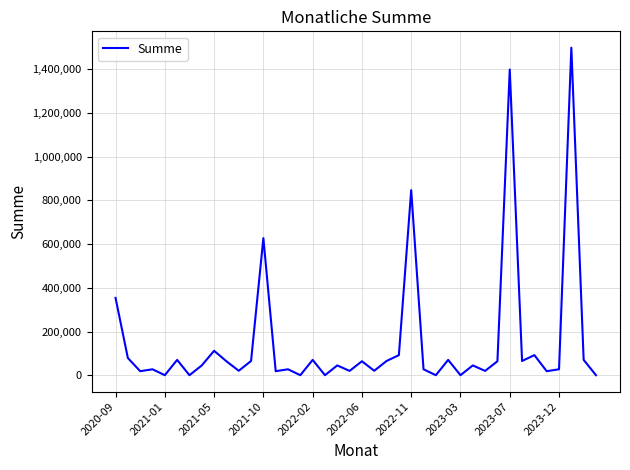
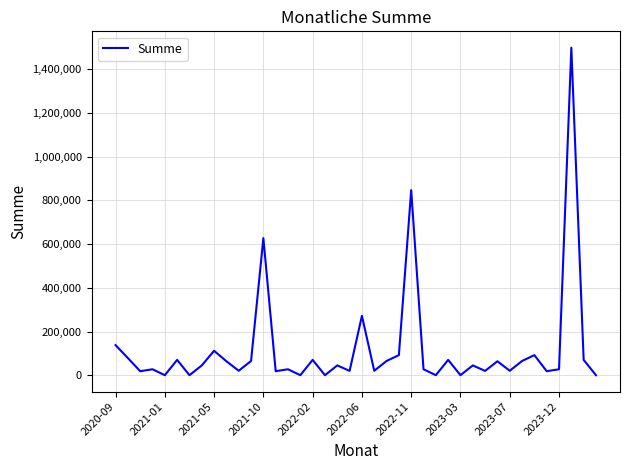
2020-09: 350,000 -> 140,000
2022-06: 60,000 -> 270,000
2023-07: 1,400,000 -> 20,000
